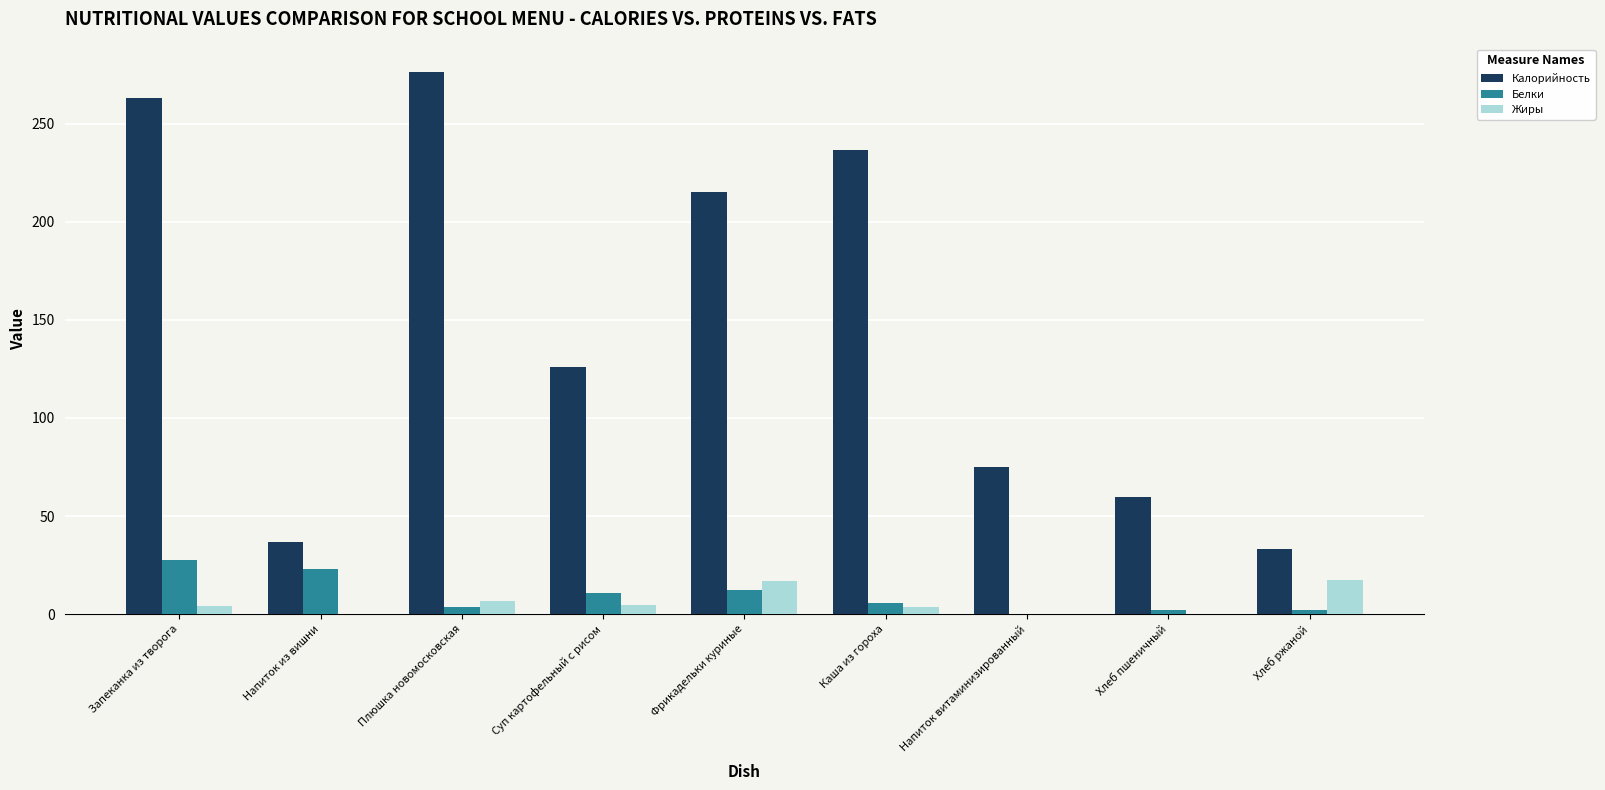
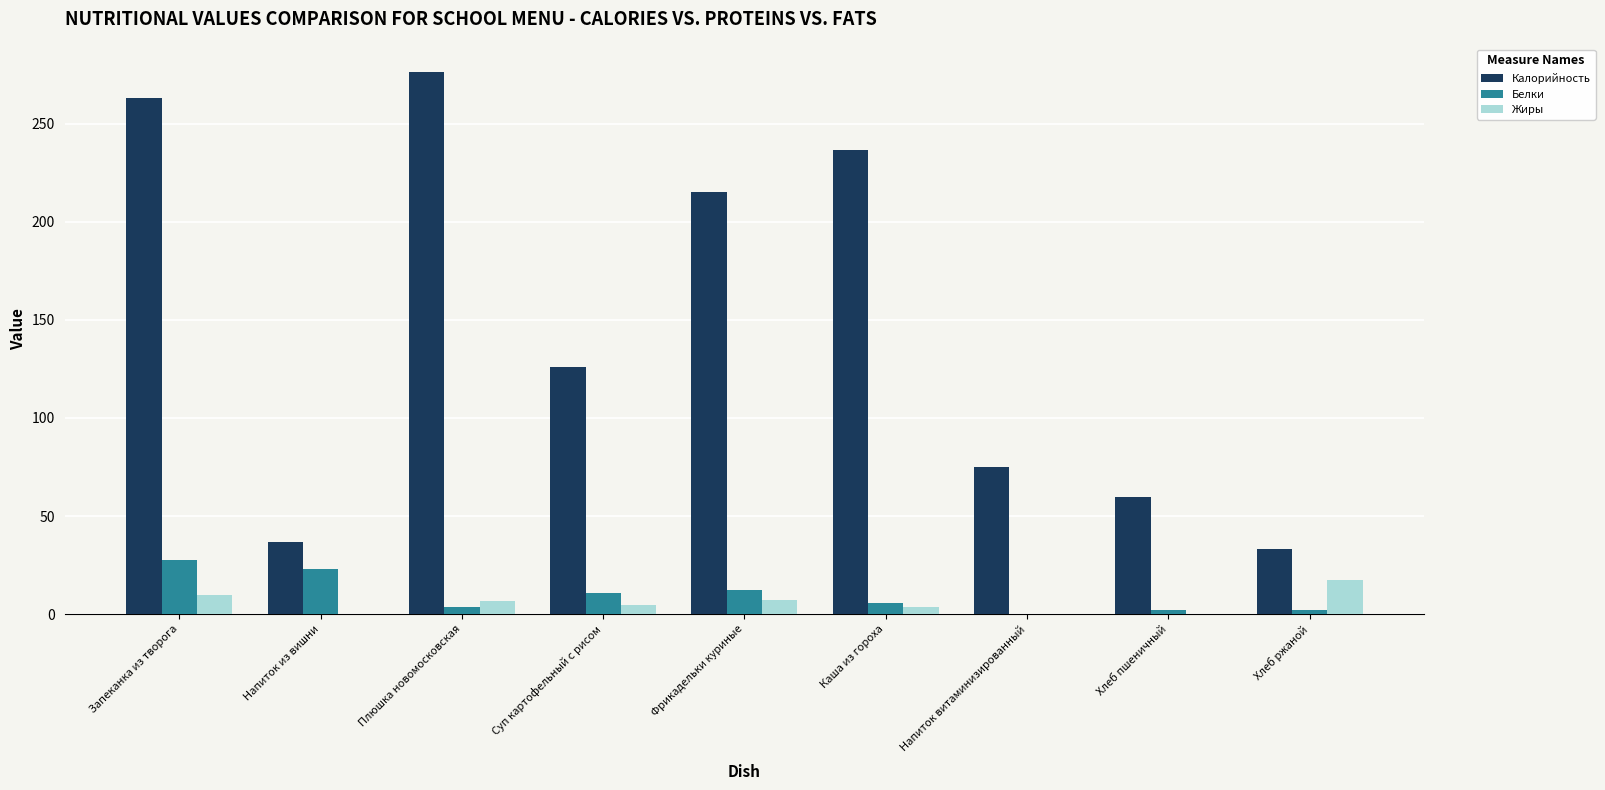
Жиры, Запеканка из творога: 4 -> 10
Жиры, Фрикадельки куриные: 17 -> 7
